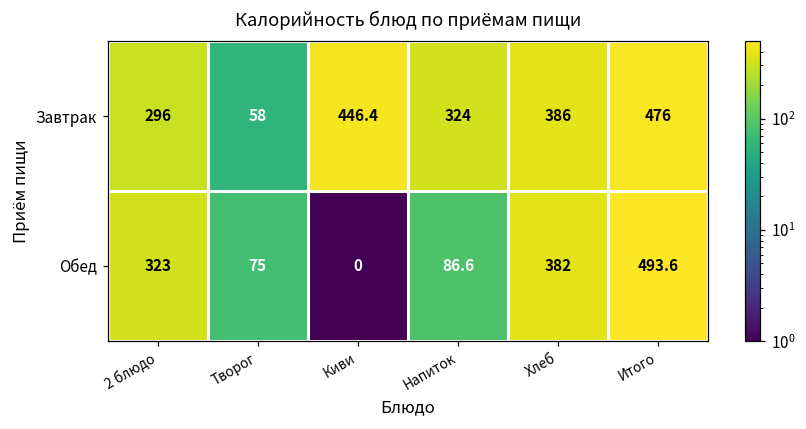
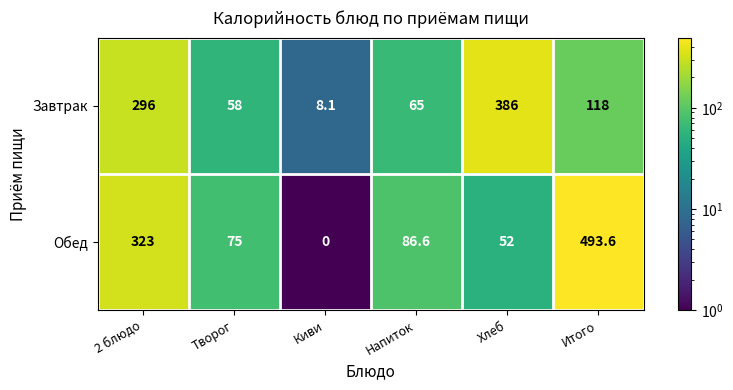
Завтрак, Киви: 446.4 -> 8.1
Завтрак, Напиток: 324 -> 65
Завтрак, Итого: 476 -> 118
Обед, Хлеб: 382 -> 52
